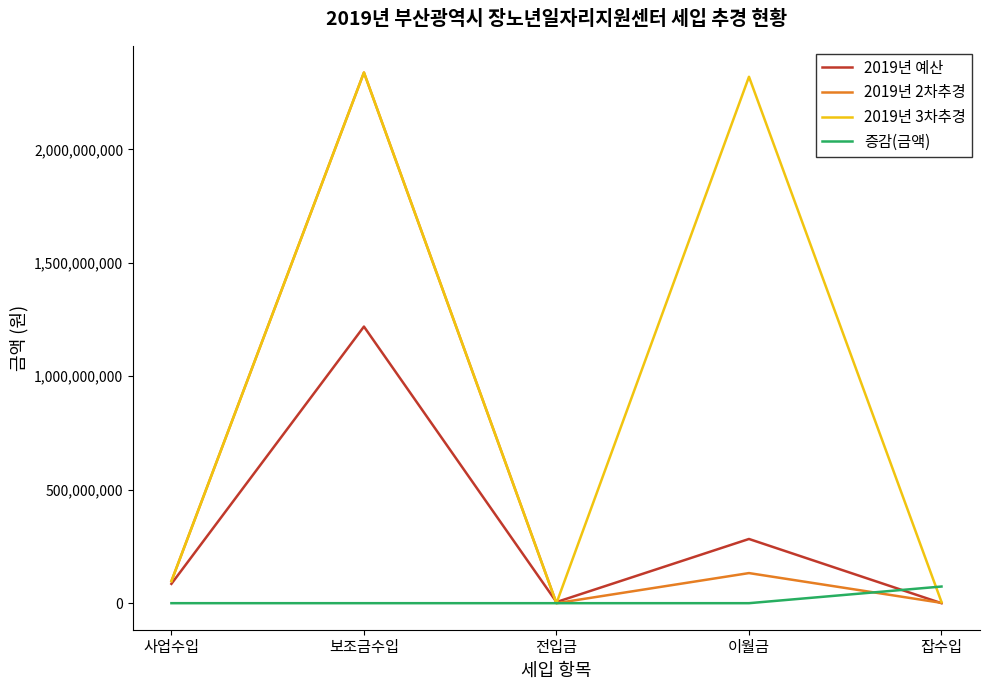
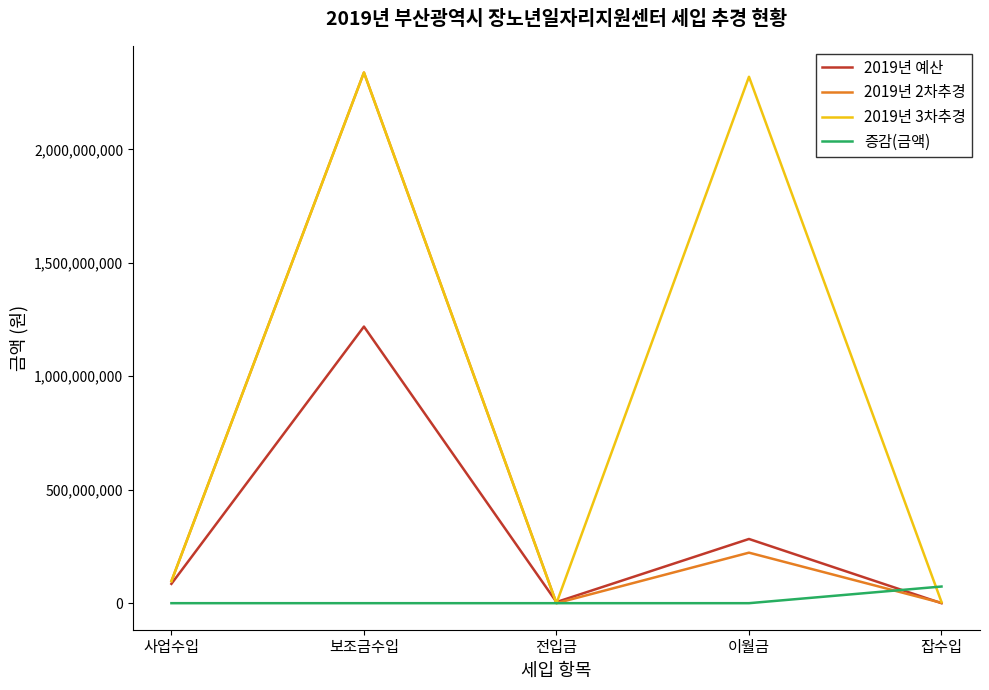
2019년 2차추경, 이월금: 130,000,000 -> 220,000,000
